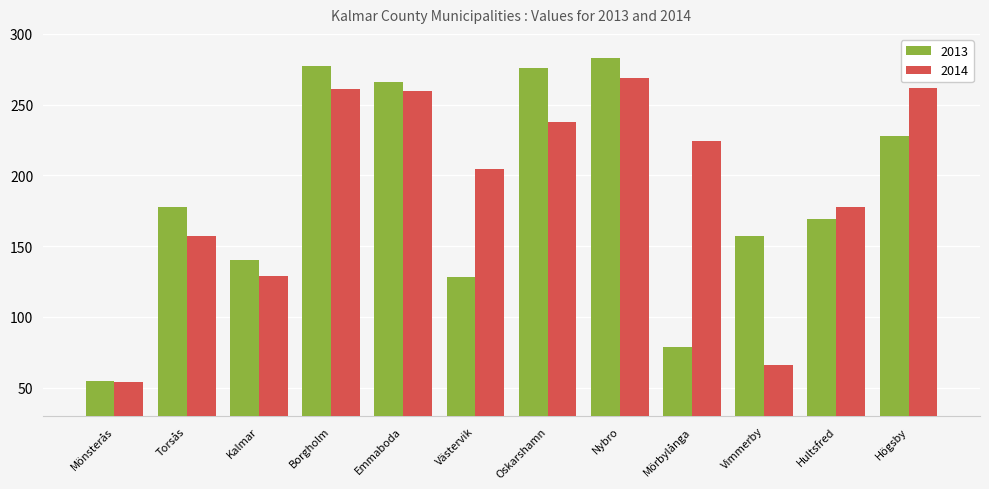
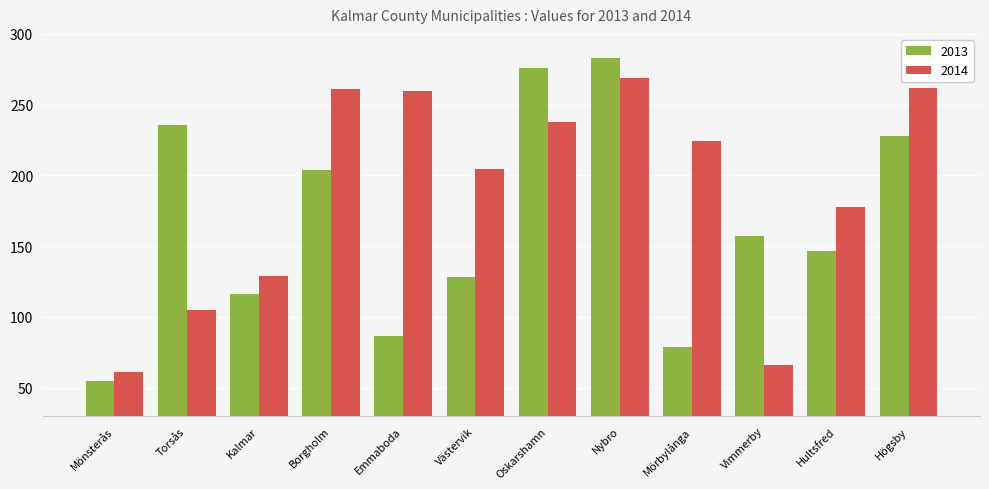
2014, Mönsterås: 54 -> 61
2013, Torsås: 178 -> 236
2014, Torsås: 157 -> 105
2013, Kalmar: 140 -> 116
2013, Borgholm: 277 -> 204
2013, Emmaboda: 266 -> 87
2013, Hultsfred: 169 -> 146
